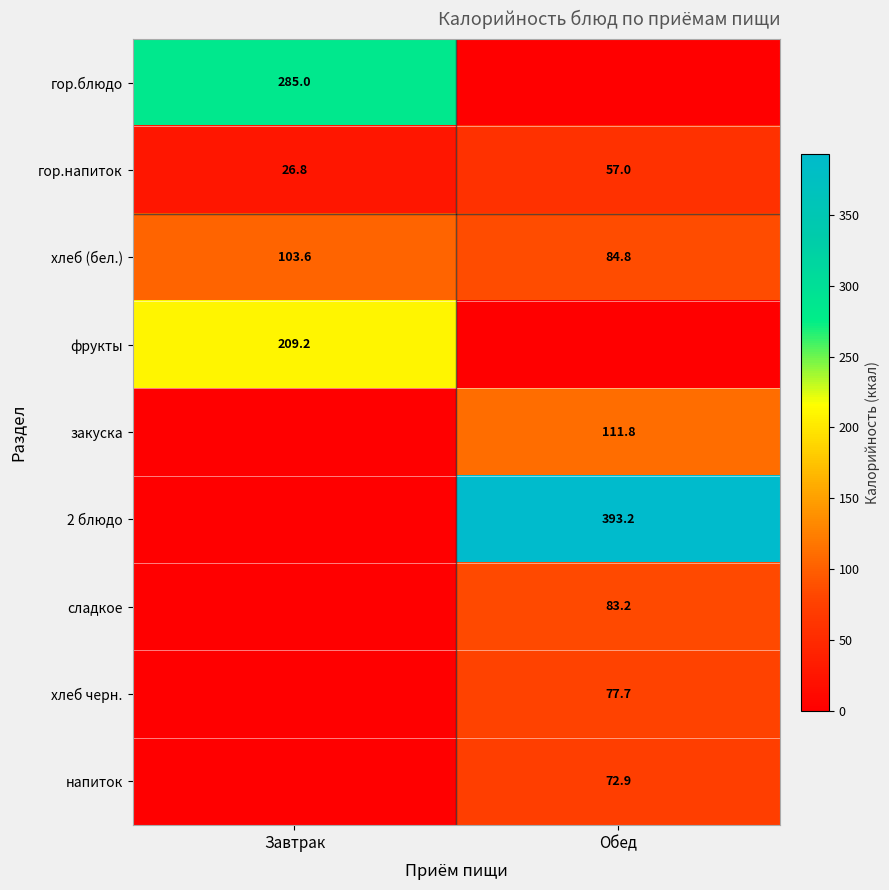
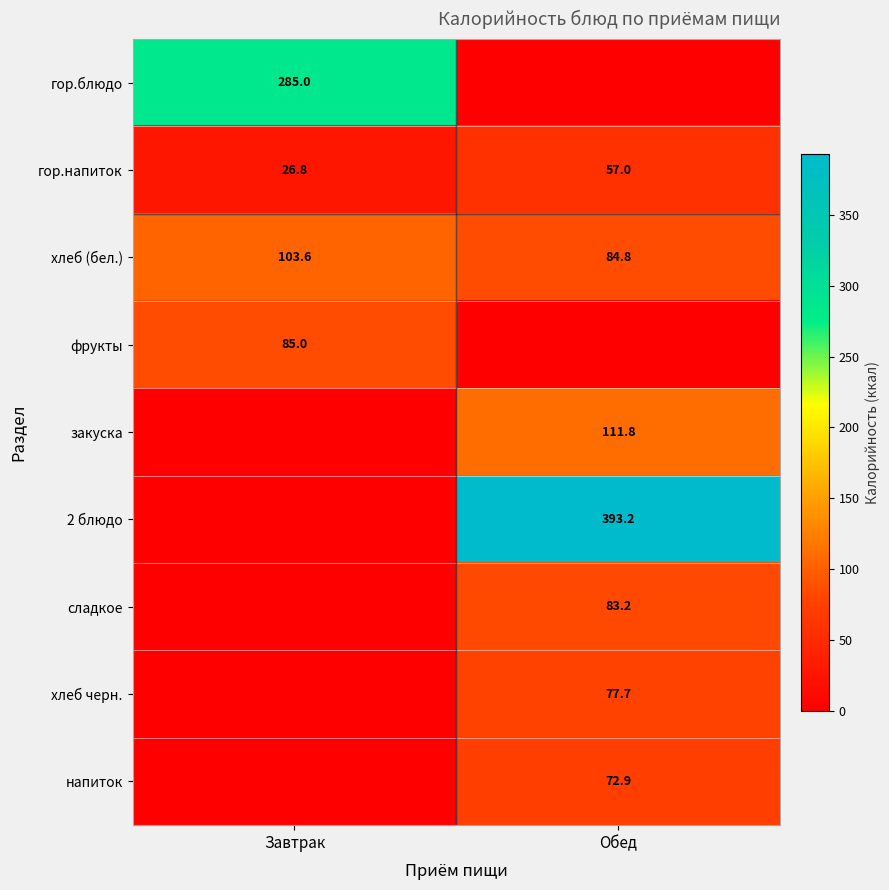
фрукты, Завтрак: 209.2 -> 85.0
